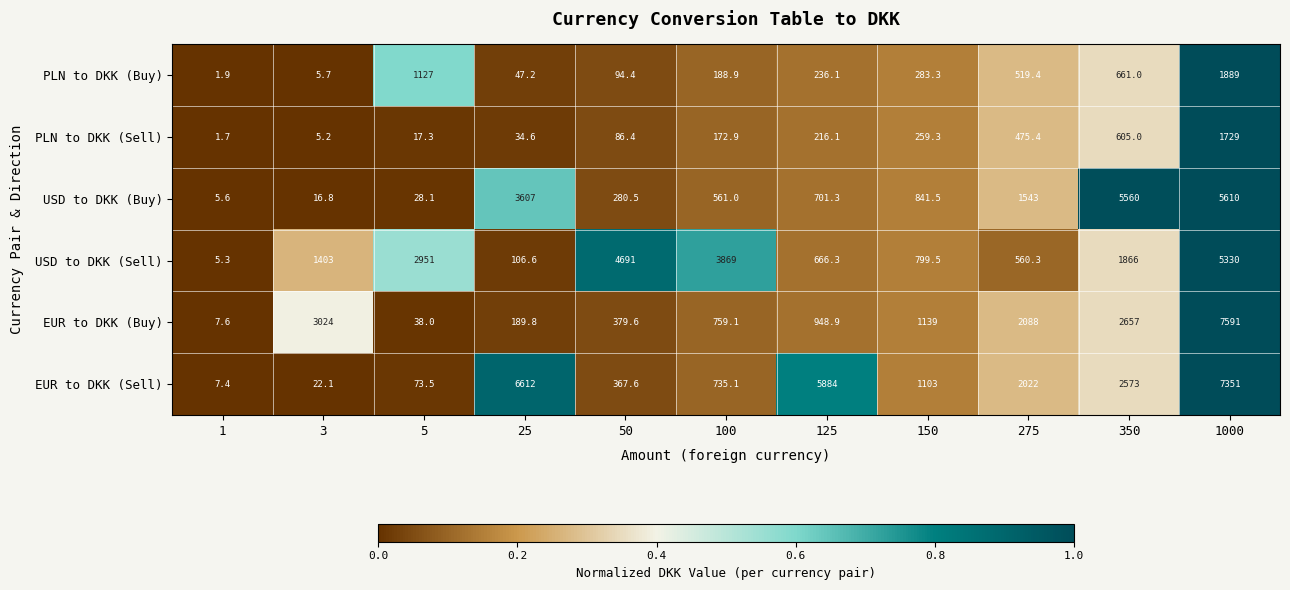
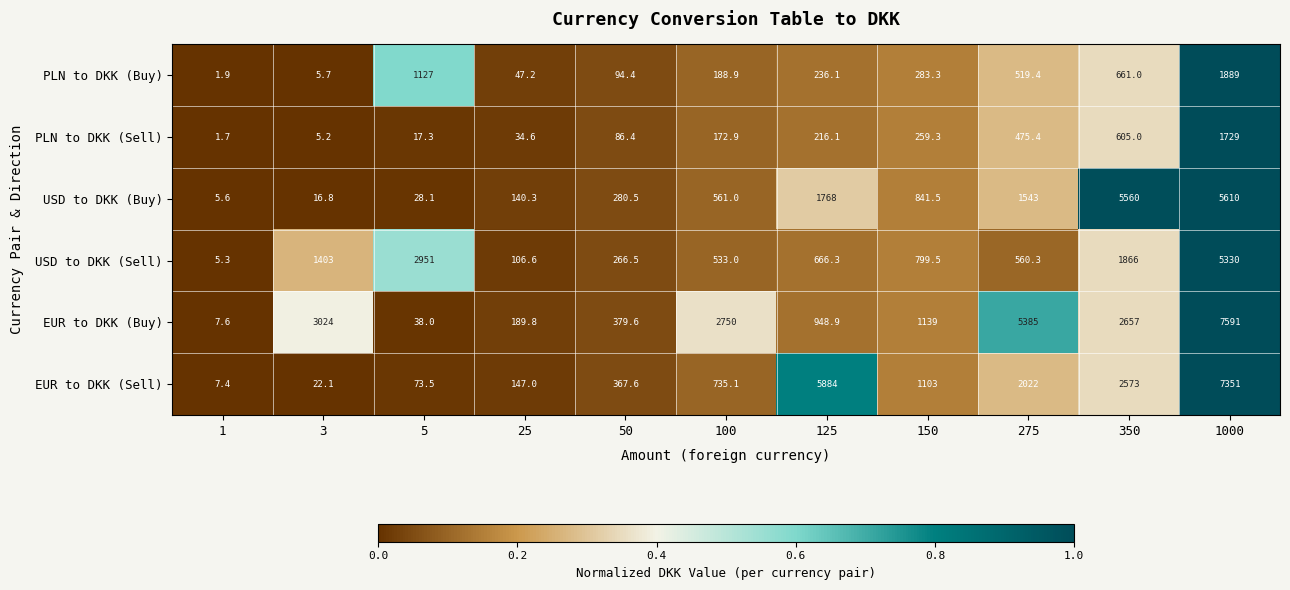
USD to DKK (Buy), 25: 3607 -> 140.3
USD to DKK (Buy), 125: 701.3 -> 1768
USD to DKK (Sell), 50: 4691 -> 266.5
USD to DKK (Sell), 100: 3869 -> 533.0
EUR to DKK (Buy), 100: 759.1 -> 2750
EUR to DKK (Buy), 275: 2088 -> 5385
EUR to DKK (Sell), 25: 6612 -> 147.0
